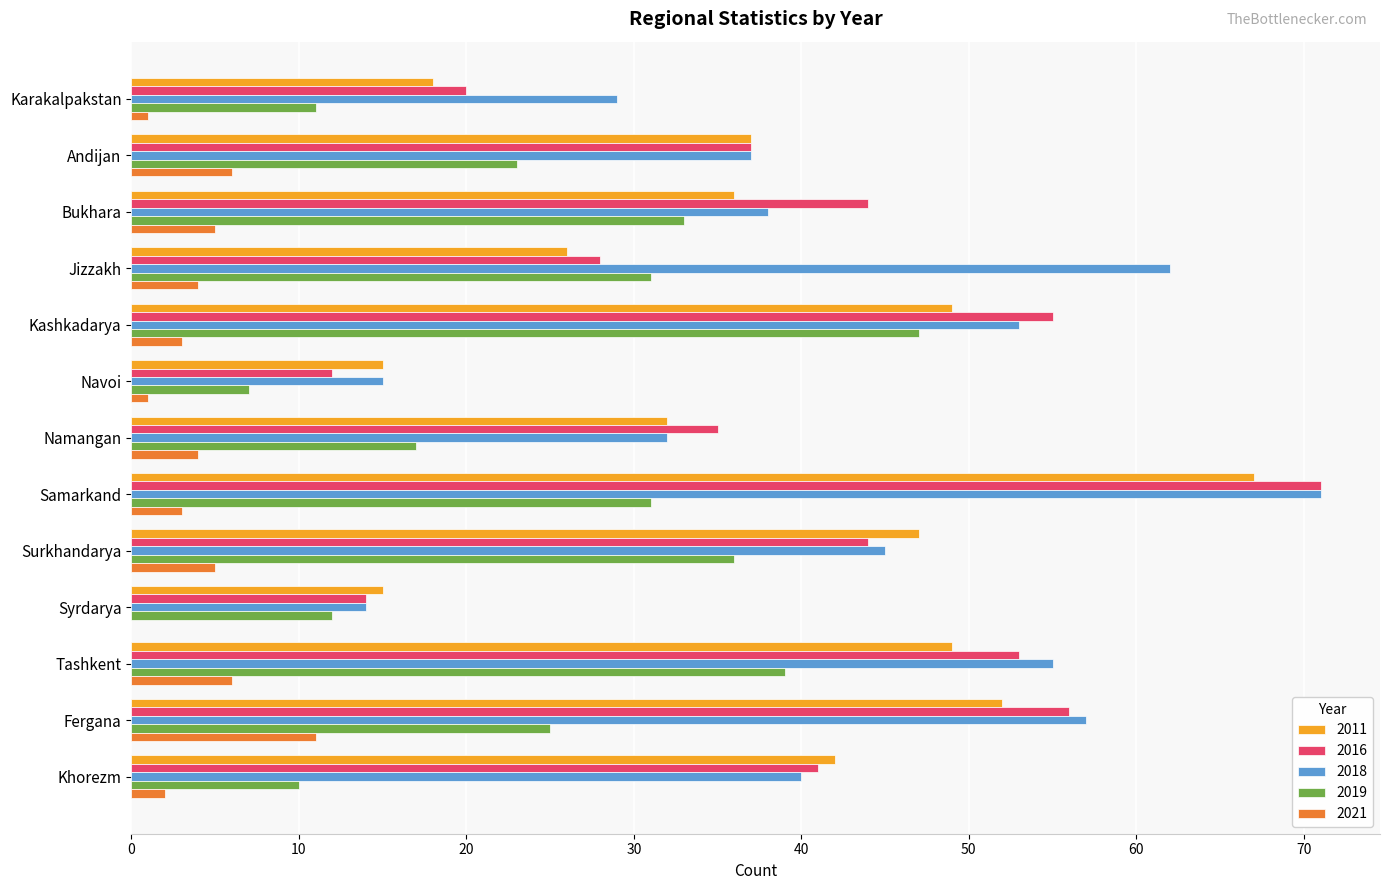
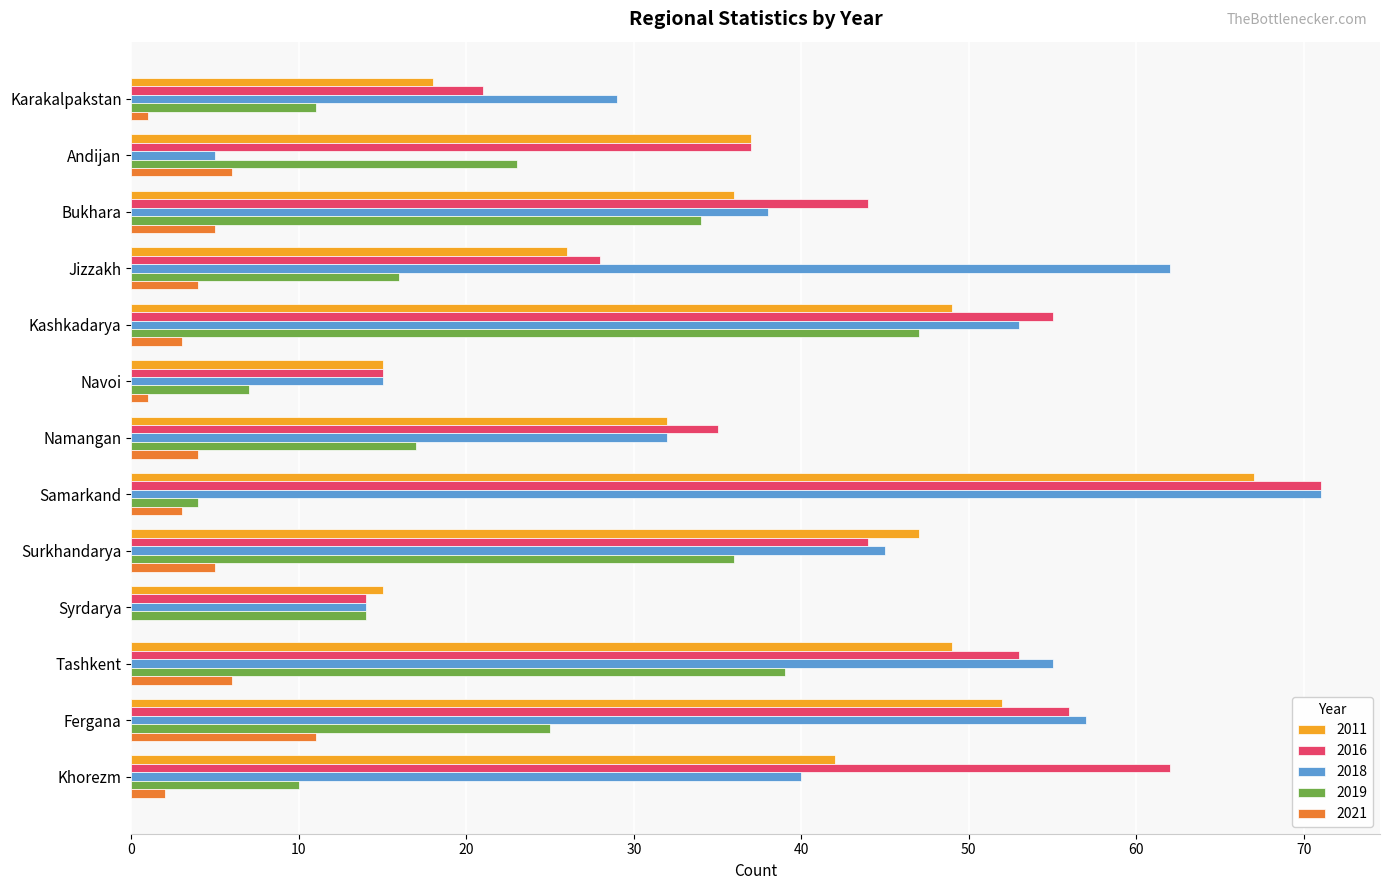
2016, Karakalpakstan: 20 -> 21
2018, Andijan: 37 -> 5
2019, Bukhara: 33 -> 34
2019, Jizzakh: 31 -> 16
2016, Navoi: 12 -> 15
2019, Samarkand: 31 -> 4
2019, Syrdarya: 12 -> 14
2016, Khorezm: 41 -> 62
